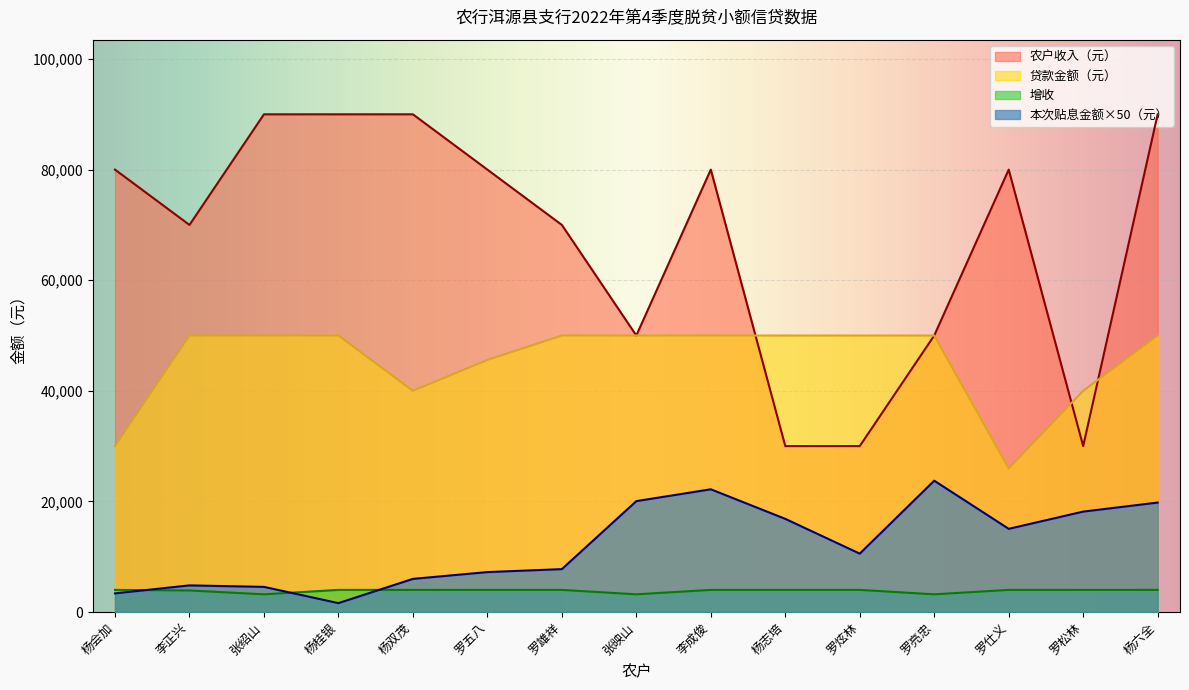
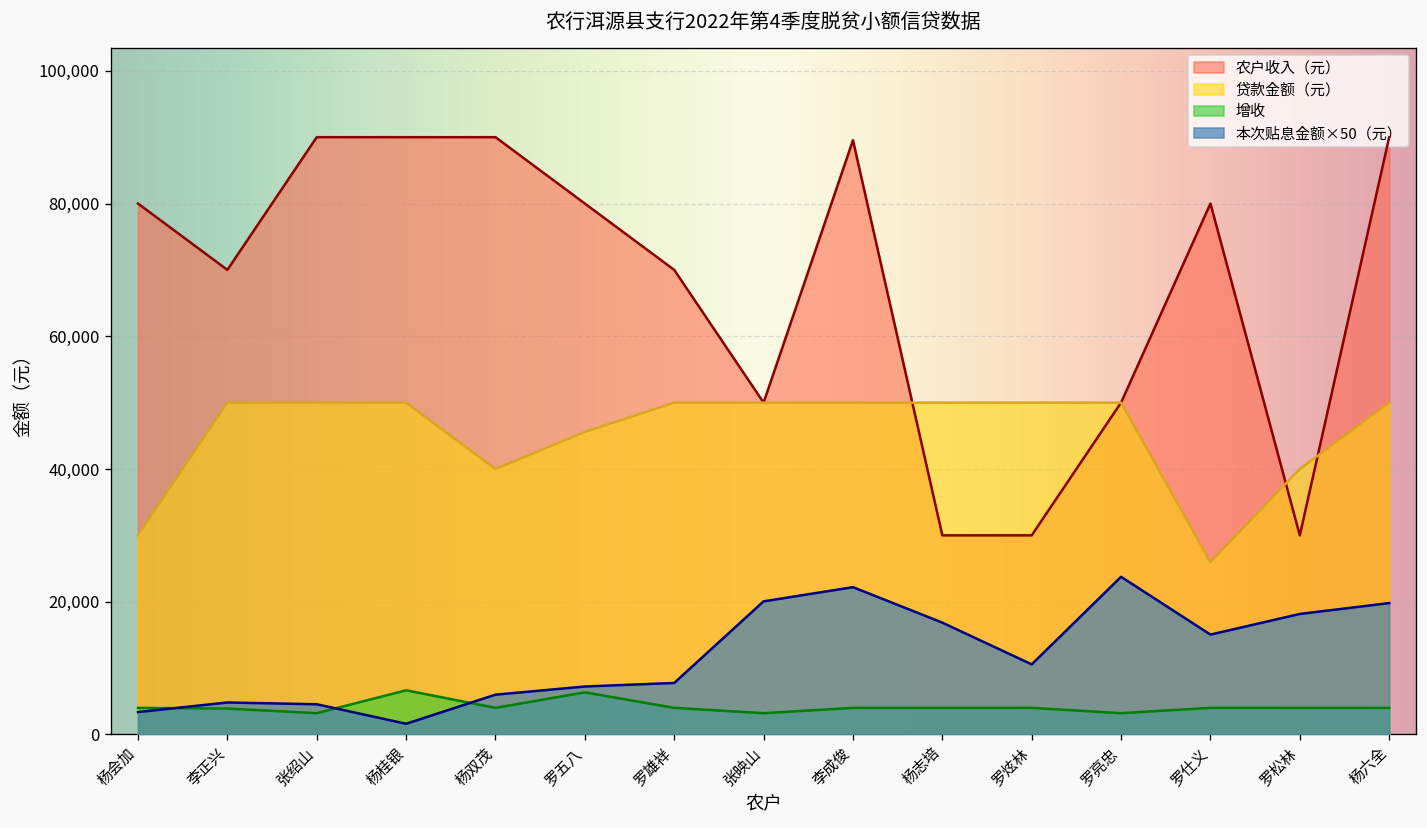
增收, 杨桂银: 4,000 -> 7,000
增收, 罗五八: 4,000 -> 6,000
农户收入（元）, 李成俊: 80,000 -> 90,000
